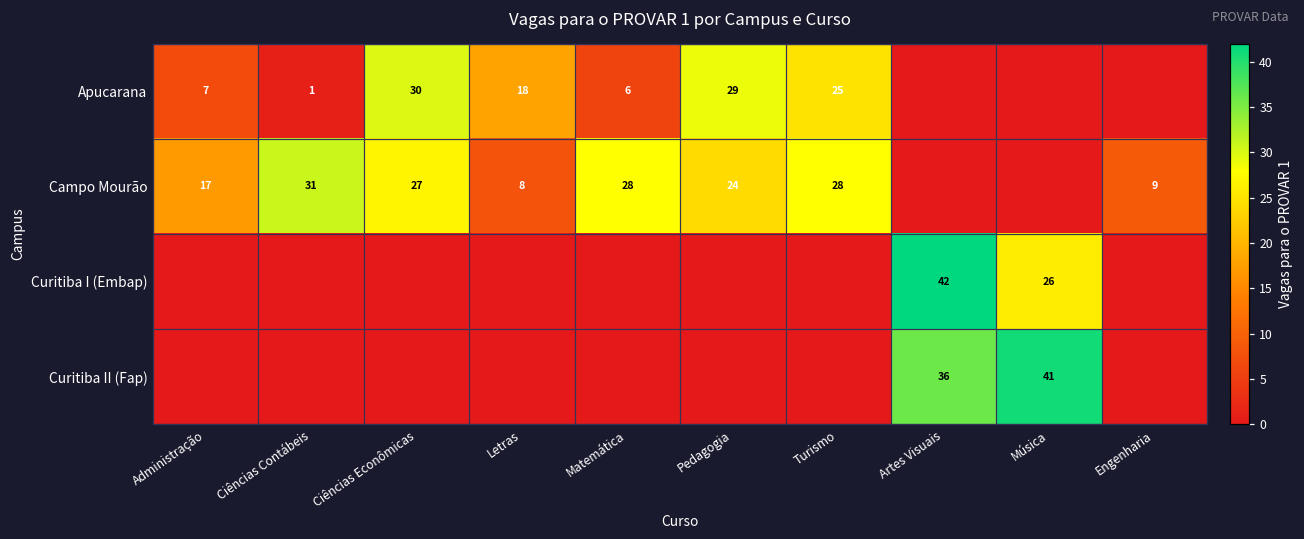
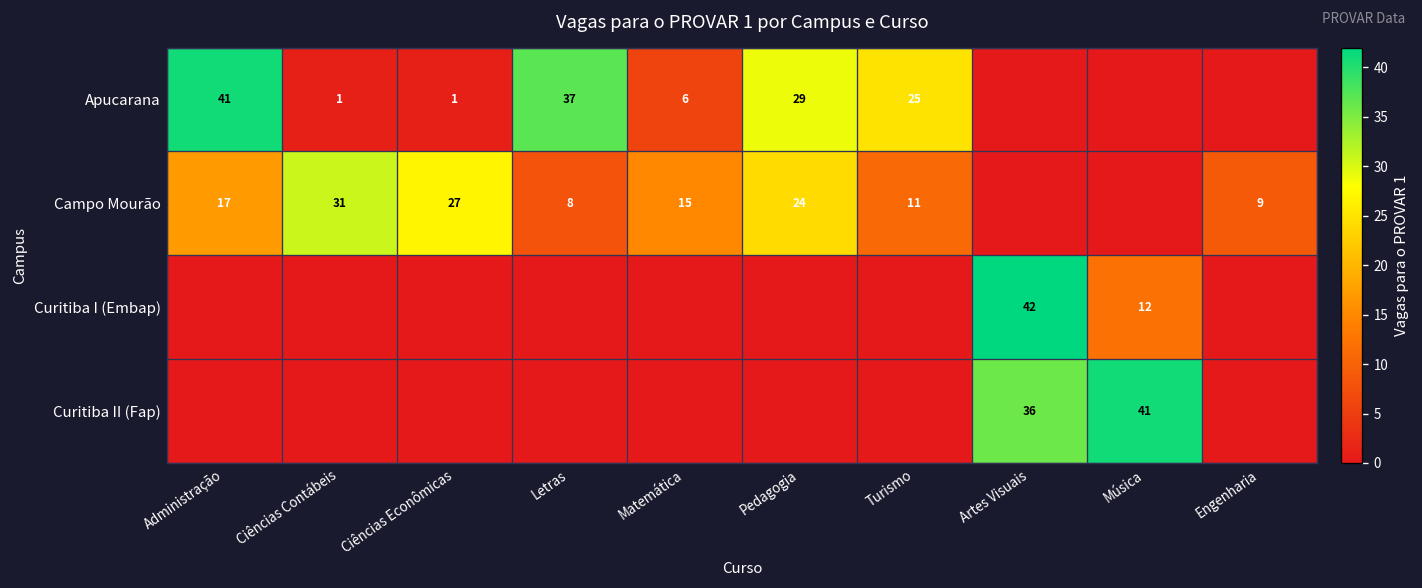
Apucarana, Administração: 7 -> 41
Apucarana, Ciências Econômicas: 30 -> 1
Apucarana, Letras: 18 -> 37
Campo Mourão, Matemática: 28 -> 15
Campo Mourão, Turismo: 28 -> 11
Curitiba I (Embap), Música: 26 -> 12
